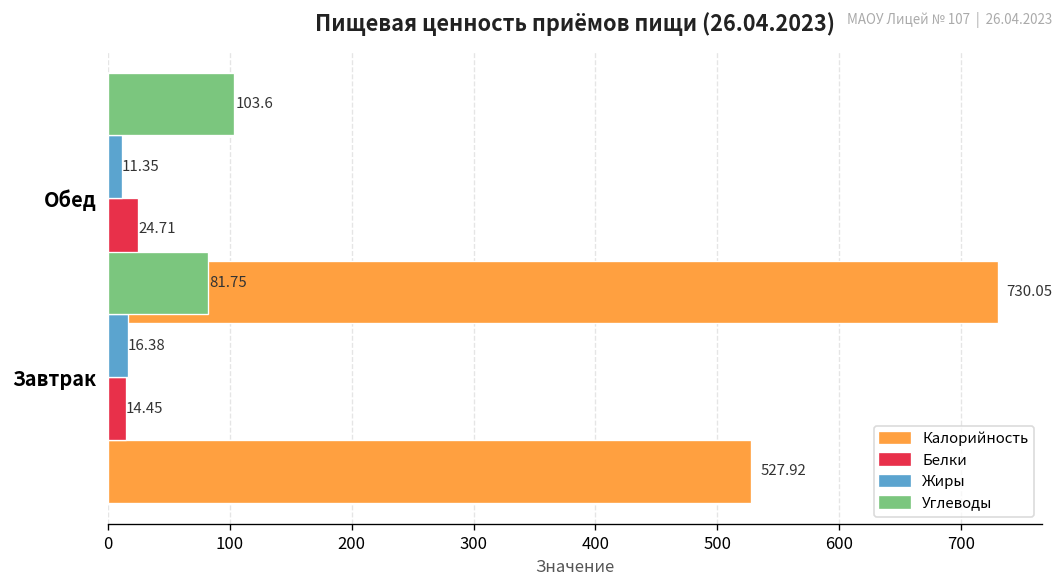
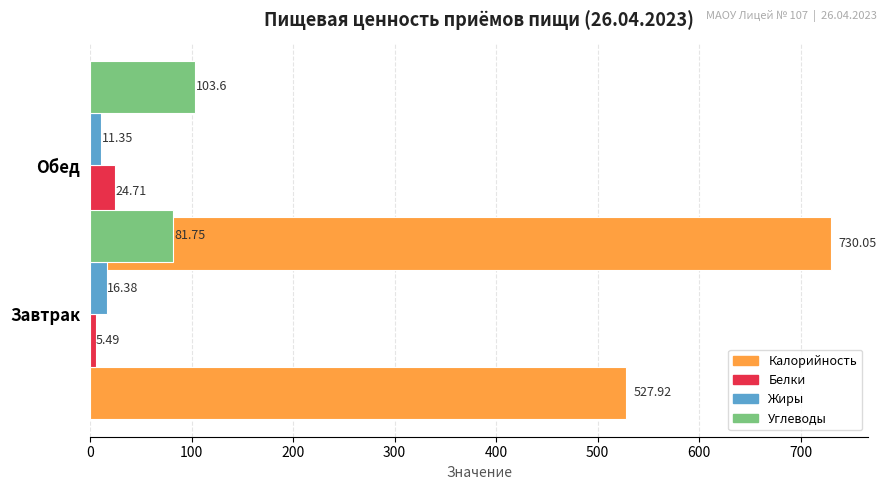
Белки, Завтрак: 14.45 -> 5.49
